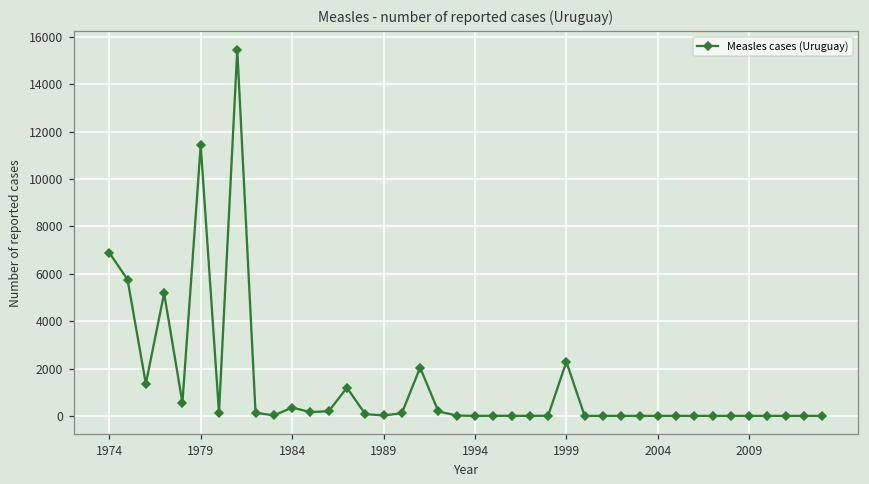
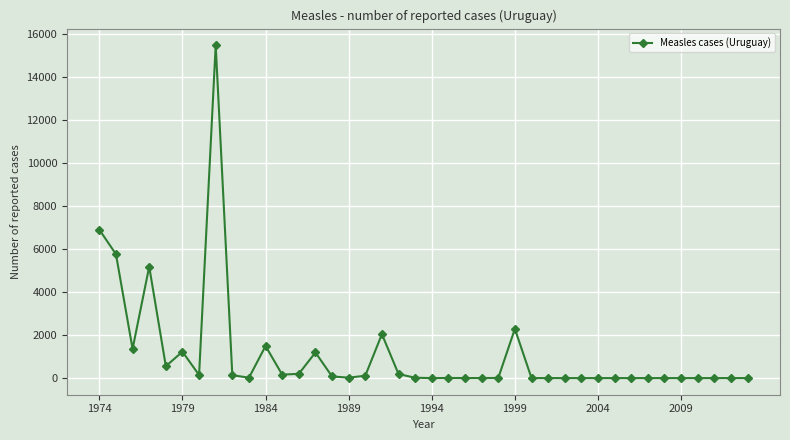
1979: 11400 -> 1200
1984: 400 -> 1500
